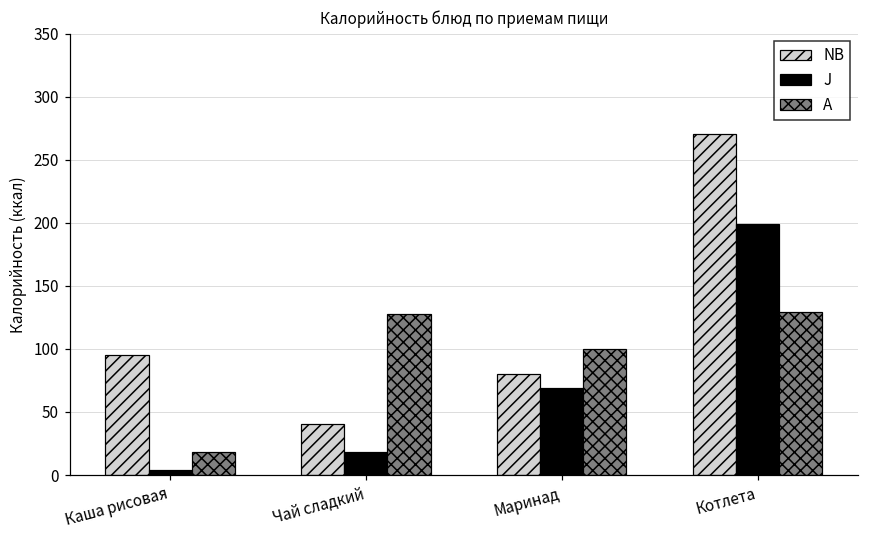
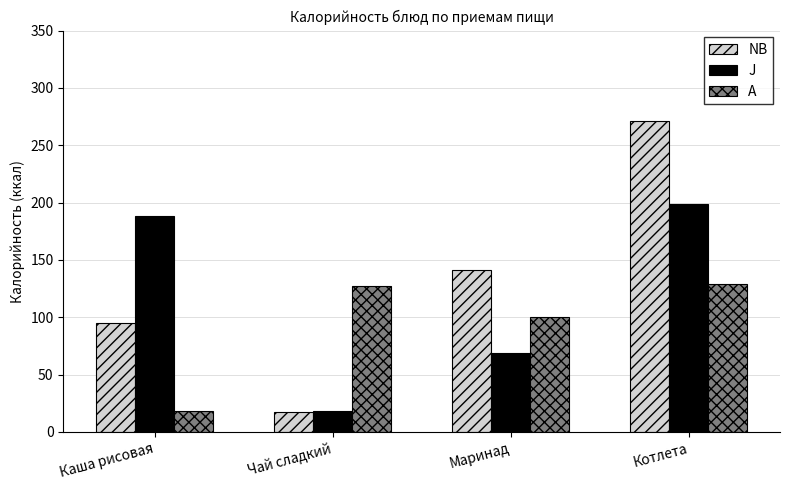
J, Каша рисовая: 4 -> 189
NB, Чай сладкий: 41 -> 17
NB, Маринад: 80 -> 141
